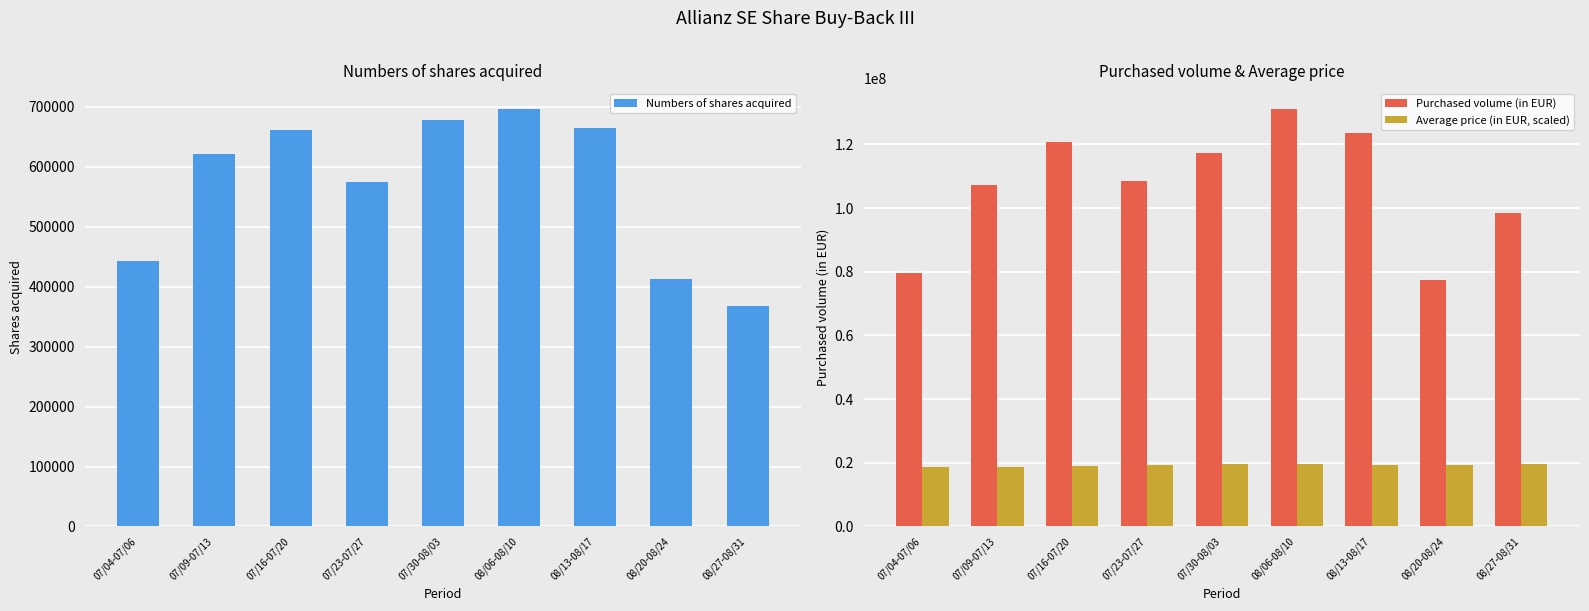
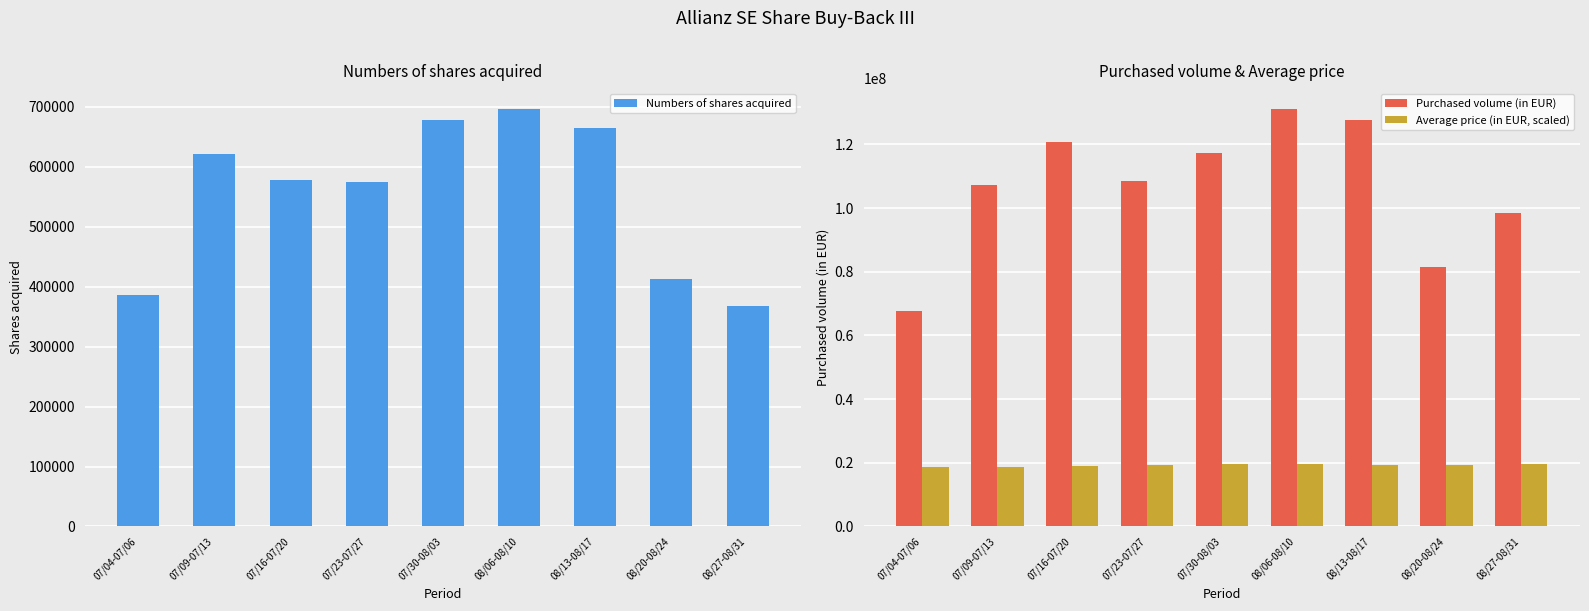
Numbers of shares acquired, 07/04-07/06: 440000 -> 390000
Numbers of shares acquired, 07/16-07/20: 660000 -> 580000
Purchased volume & Average price, Purchased volume (in EUR), 07/04-07/06: 80000000 -> 68000000
Purchased volume & Average price, Purchased volume (in EUR), 08/13-08/17: 123000000 -> 128000000
Purchased volume & Average price, Purchased volume (in EUR), 08/20-08/24: 77000000 -> 82000000
